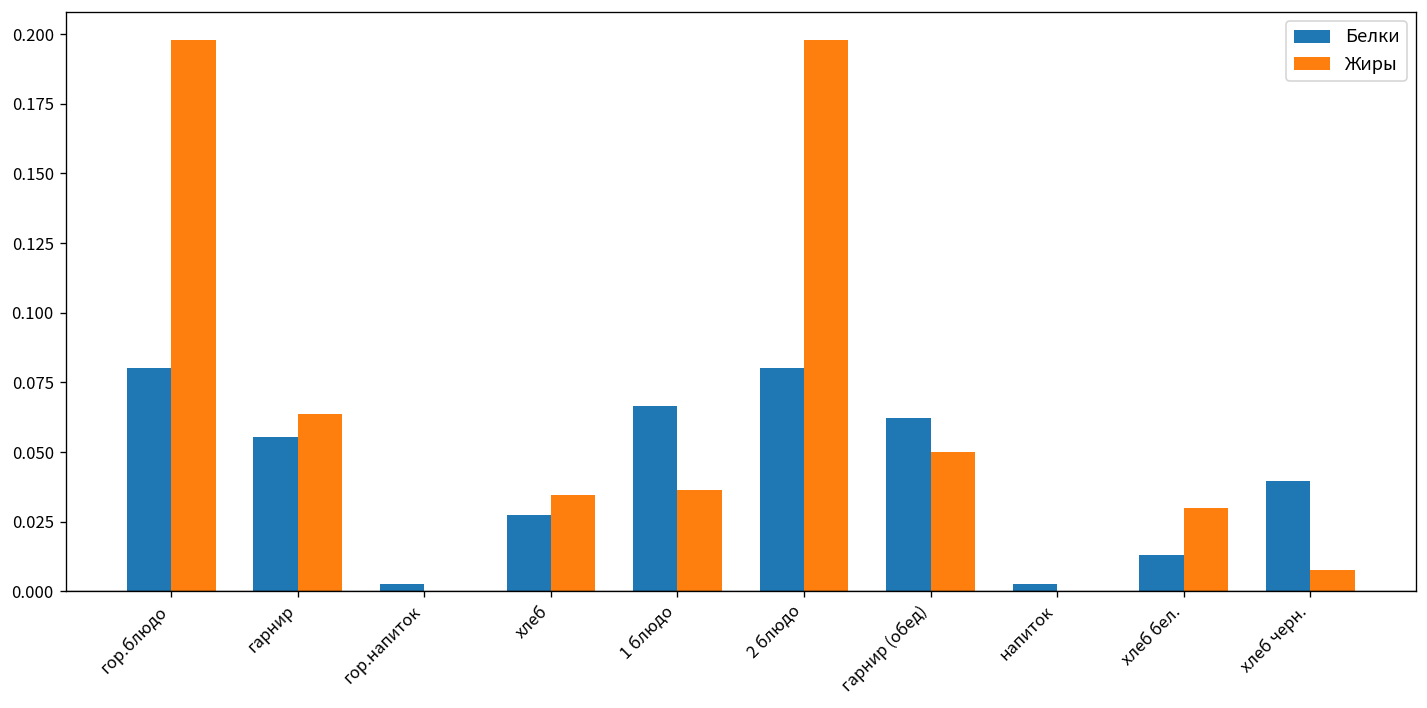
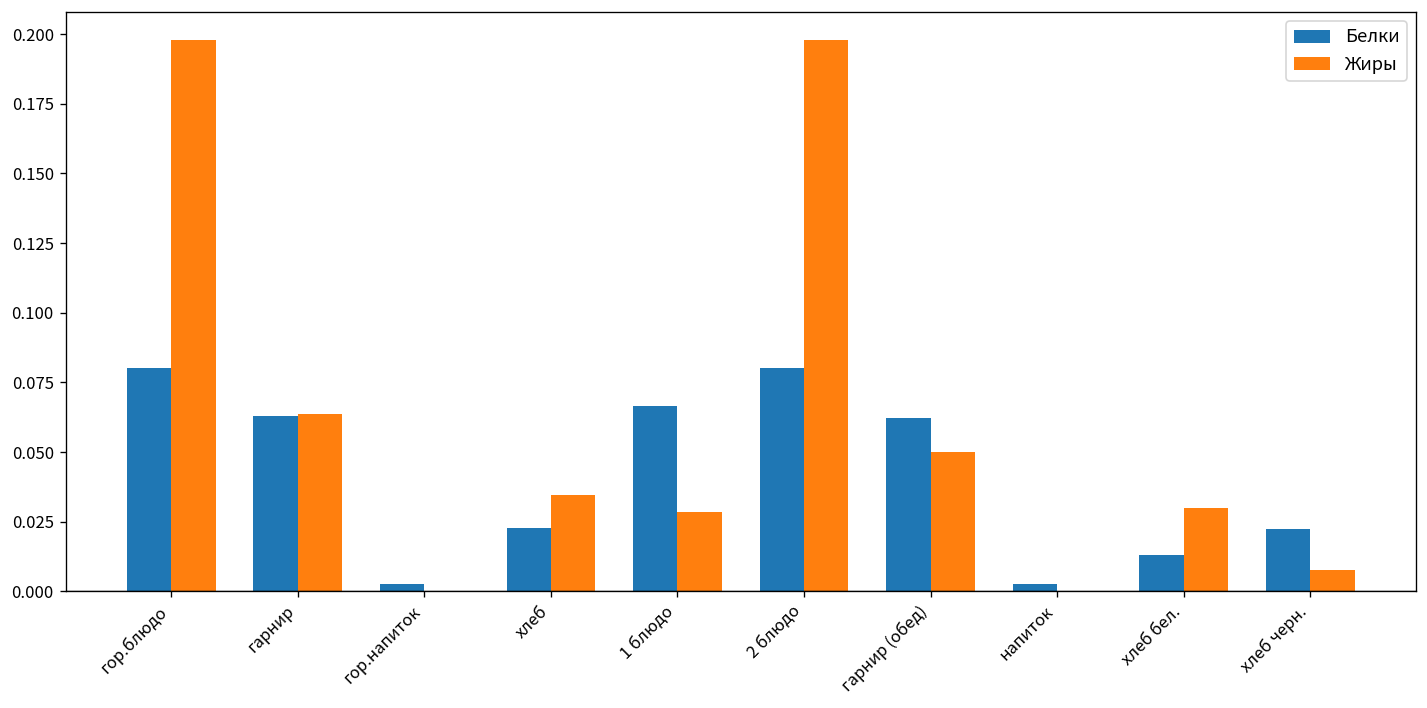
Белки, гарнир: 0.056 -> 0.063
Белки, хлеб: 0.027 -> 0.023
Жиры, 1 блюдо: 0.036 -> 0.029
Белки, хлеб черн.: 0.040 -> 0.023
